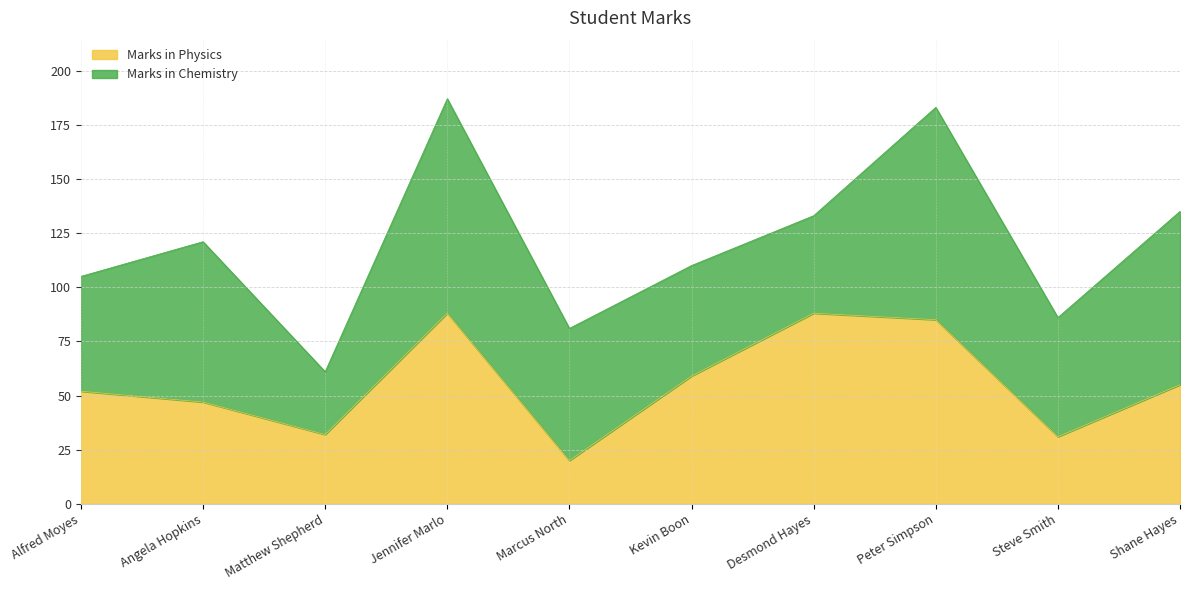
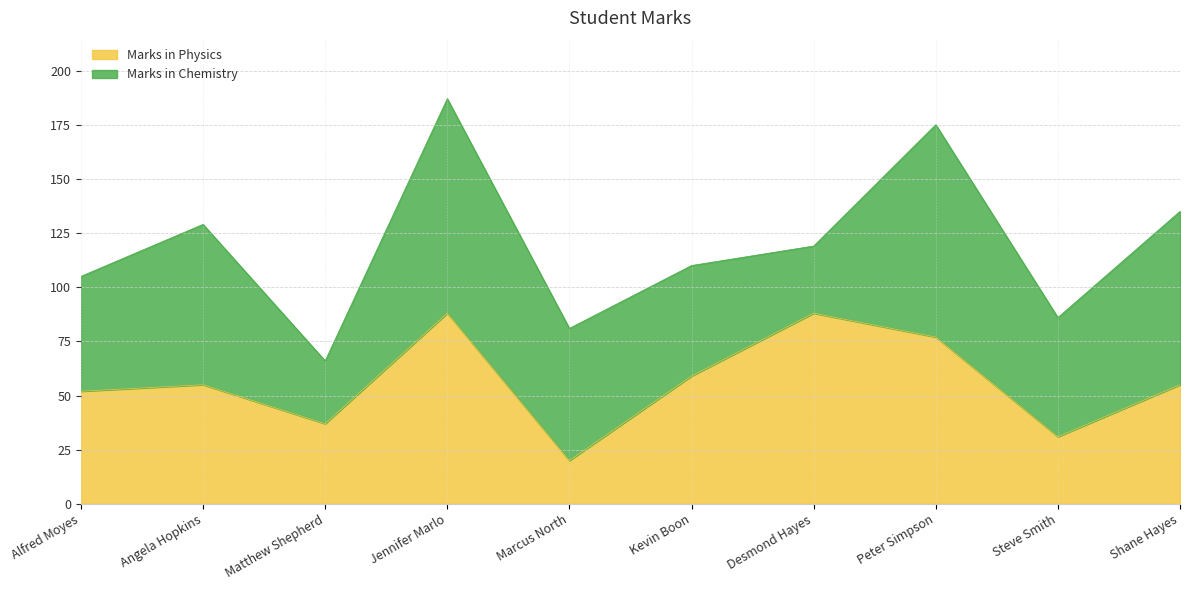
Marks in Physics, Angela Hopkins: 47 -> 55
Marks in Physics, Matthew Shepherd: 32 -> 37
Marks in Chemistry, Desmond Hayes: 45 -> 31
Marks in Physics, Peter Simpson: 85 -> 77
